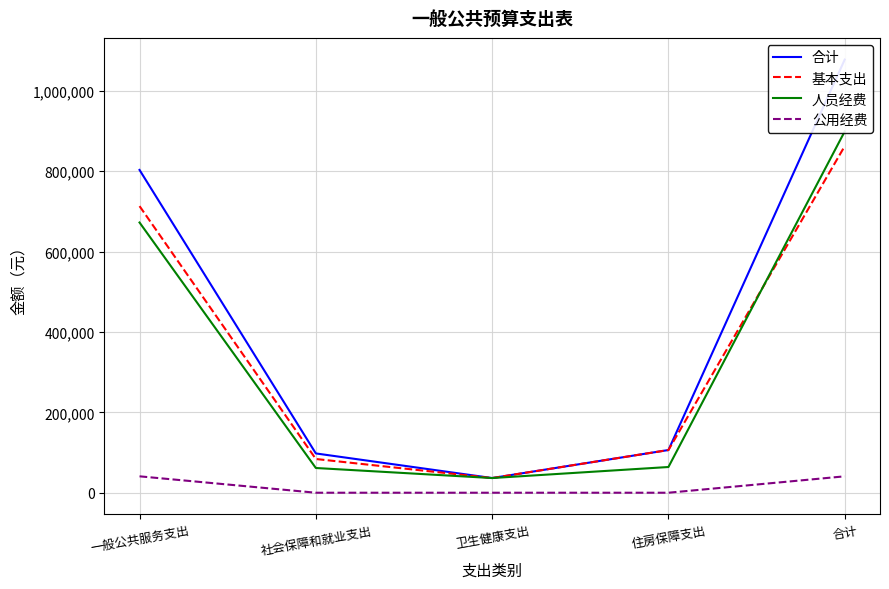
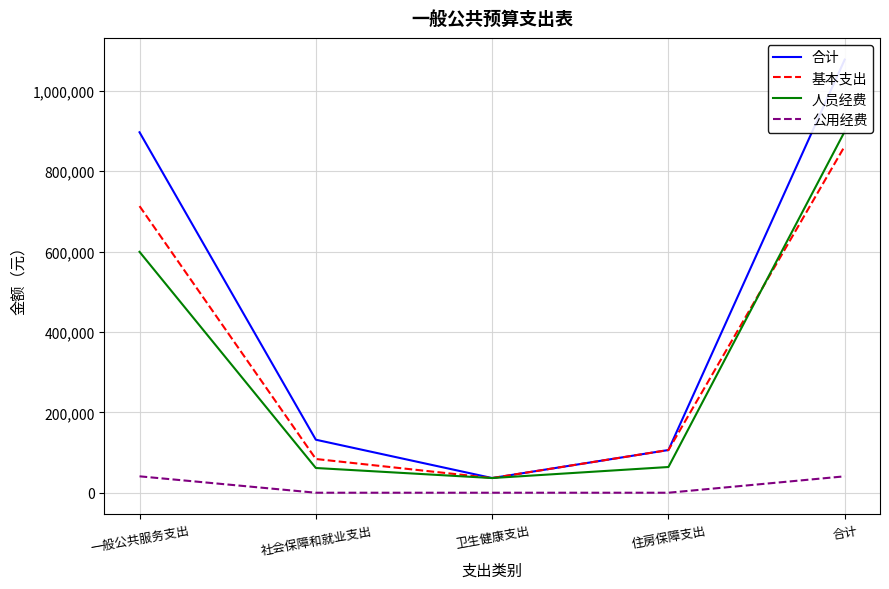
合计, 一般公共服务支出: 800,000 -> 900,000
人员经费, 一般公共服务支出: 670,000 -> 600,000
合计, 社会保障和就业支出: 100,000 -> 130,000
